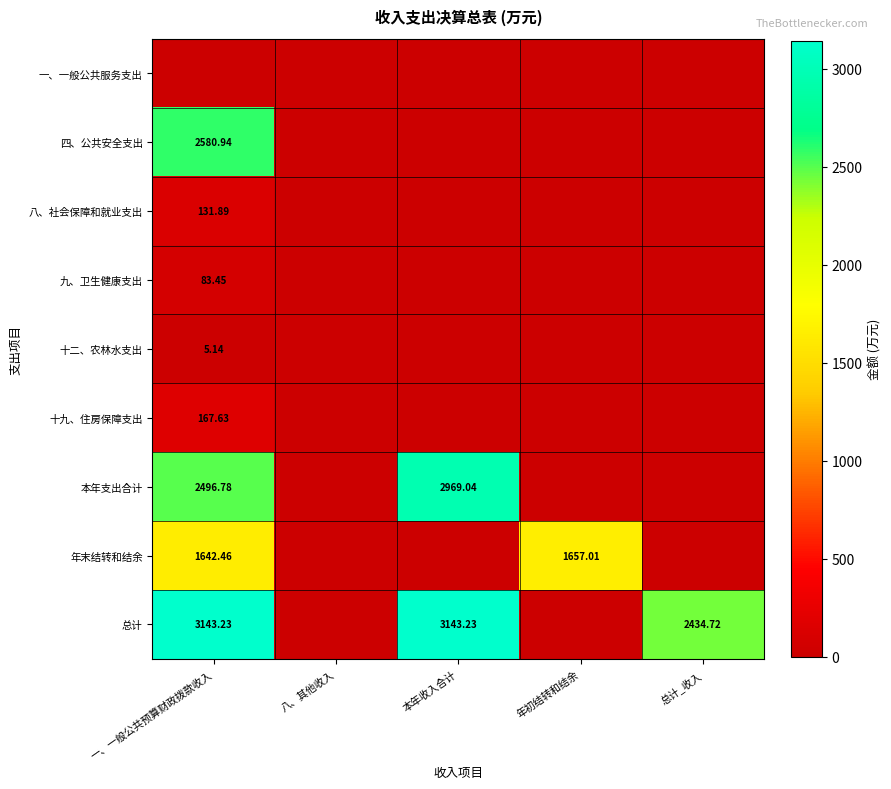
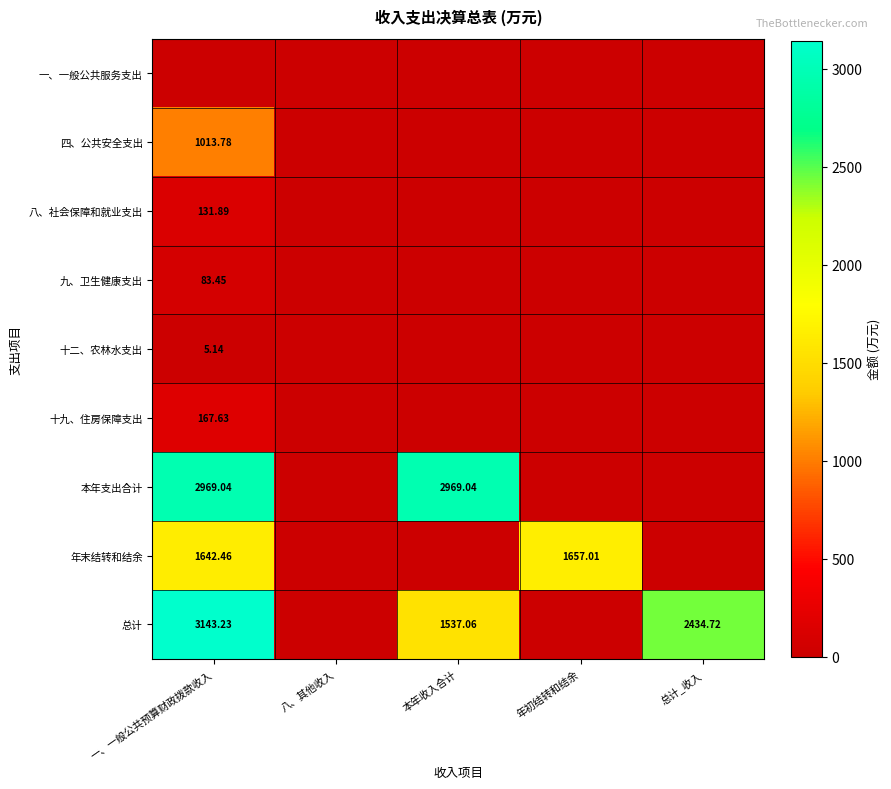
四、公共安全支出, 一、一般公共预算财政拨款收入: 2580.94 -> 1013.78
本年支出合计, 一、一般公共预算财政拨款收入: 2496.78 -> 2969.04
总计, 本年收入合计: 3143.23 -> 1537.06
